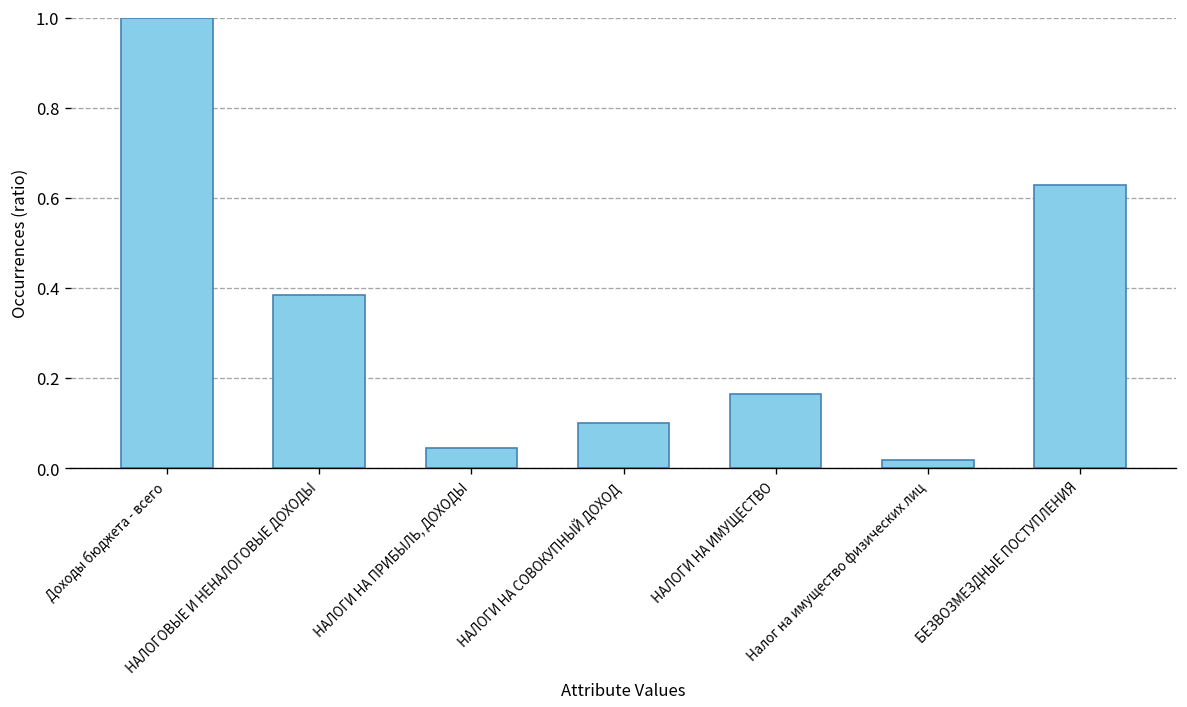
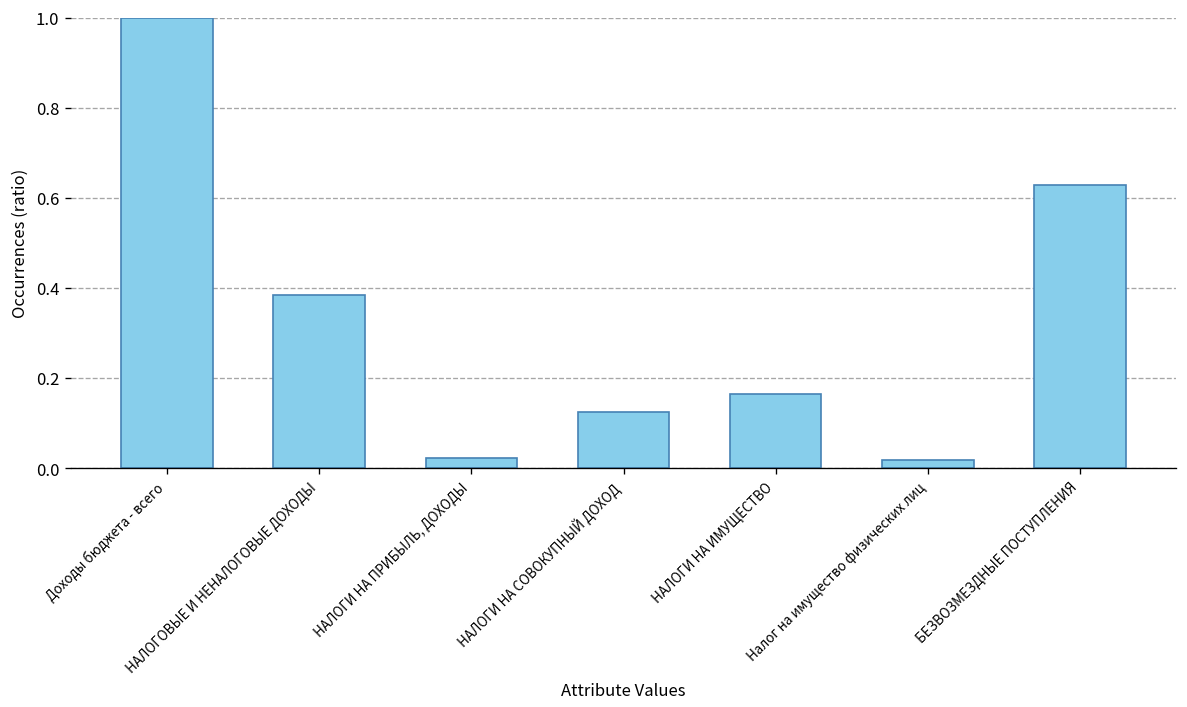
НАЛОГИ НА ПРИБЫЛЬ, ДОХОДЫ: 0.05 -> 0.02
НАЛОГИ НА СОВОКУПНЫЙ ДОХОД: 0.10 -> 0.13
